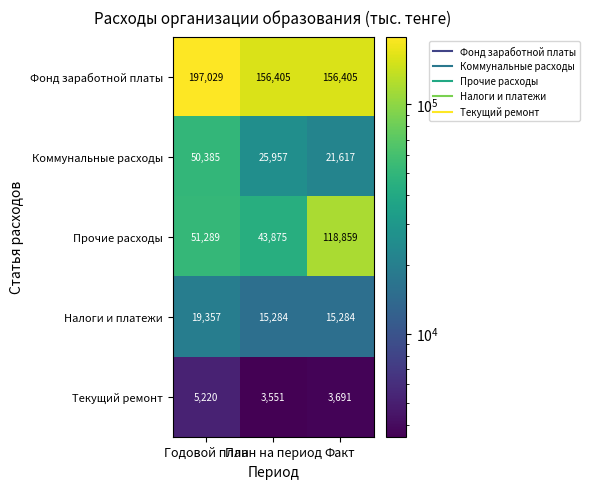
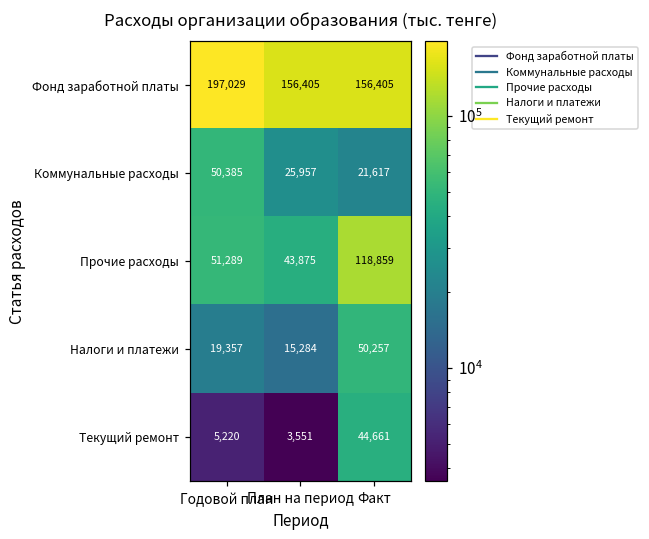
Налоги и платежи, Факт: 15,284 -> 50,257
Текущий ремонт, Факт: 3,691 -> 44,661
